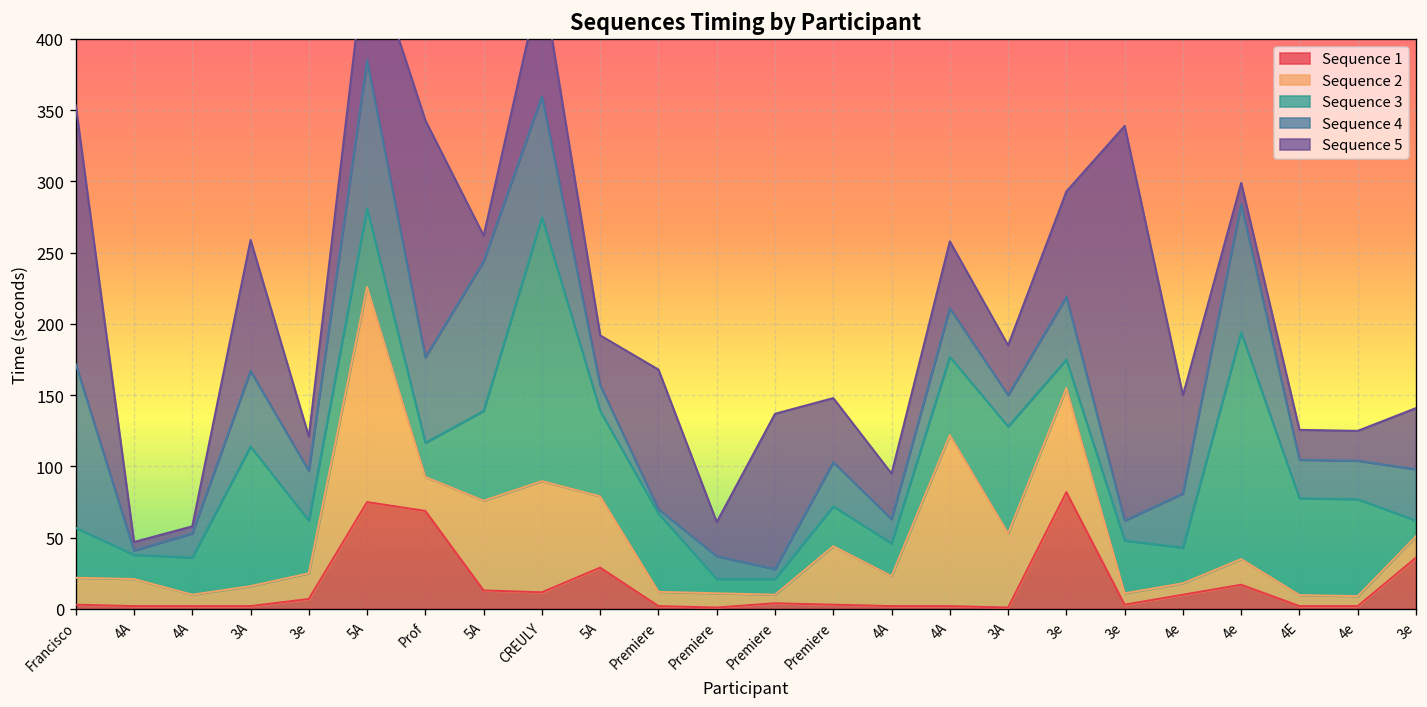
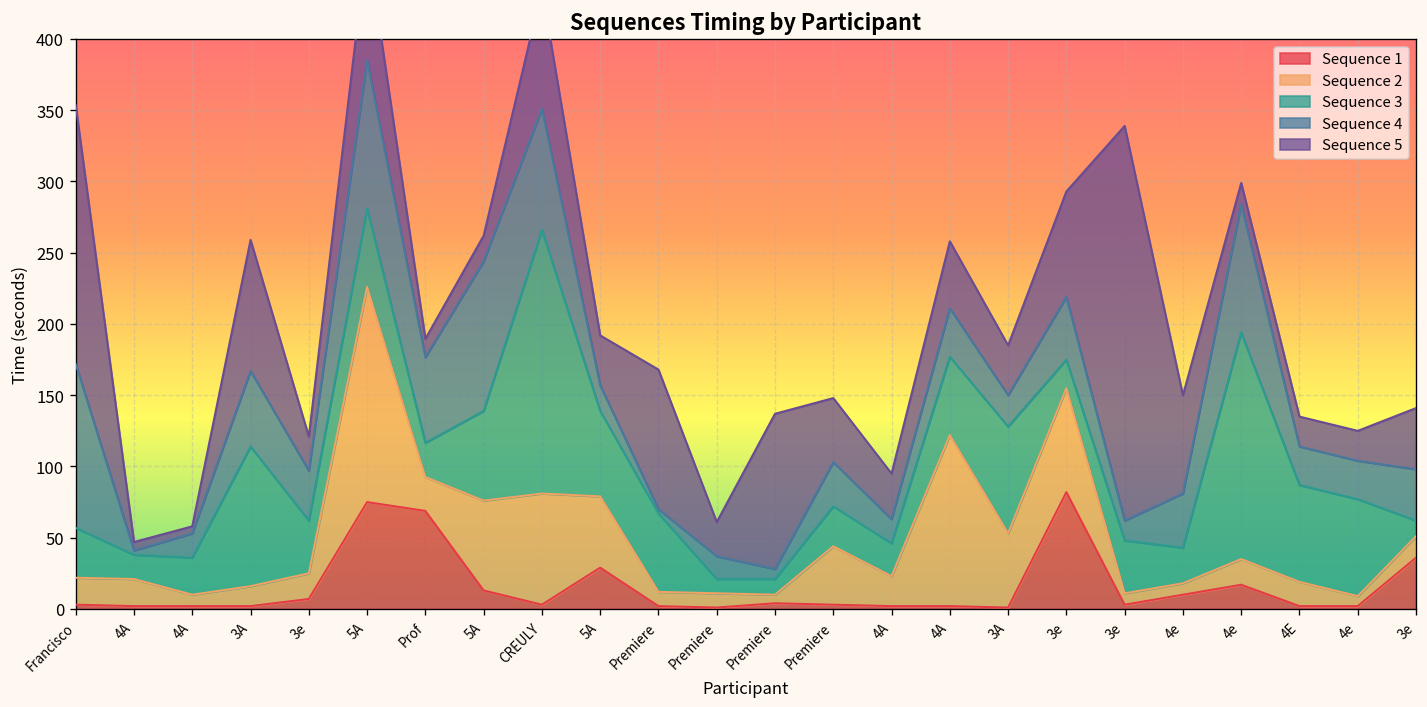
Sequence 5, Prof: 166 -> 13
Sequence 1, CREULY: 12 -> 3
Sequence 2, 4E: 8 -> 17
